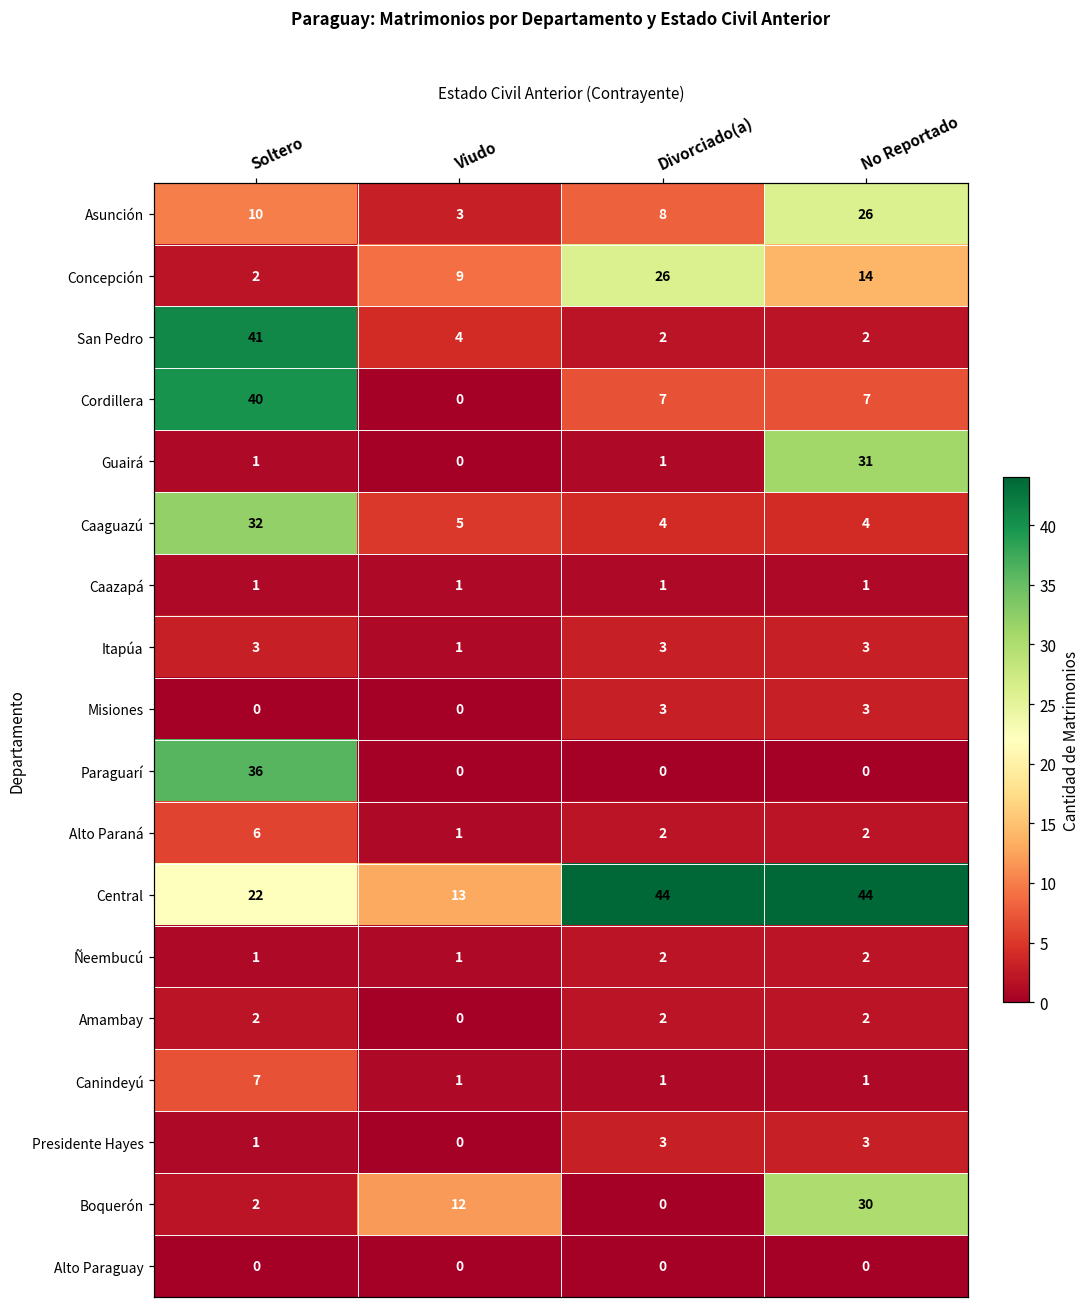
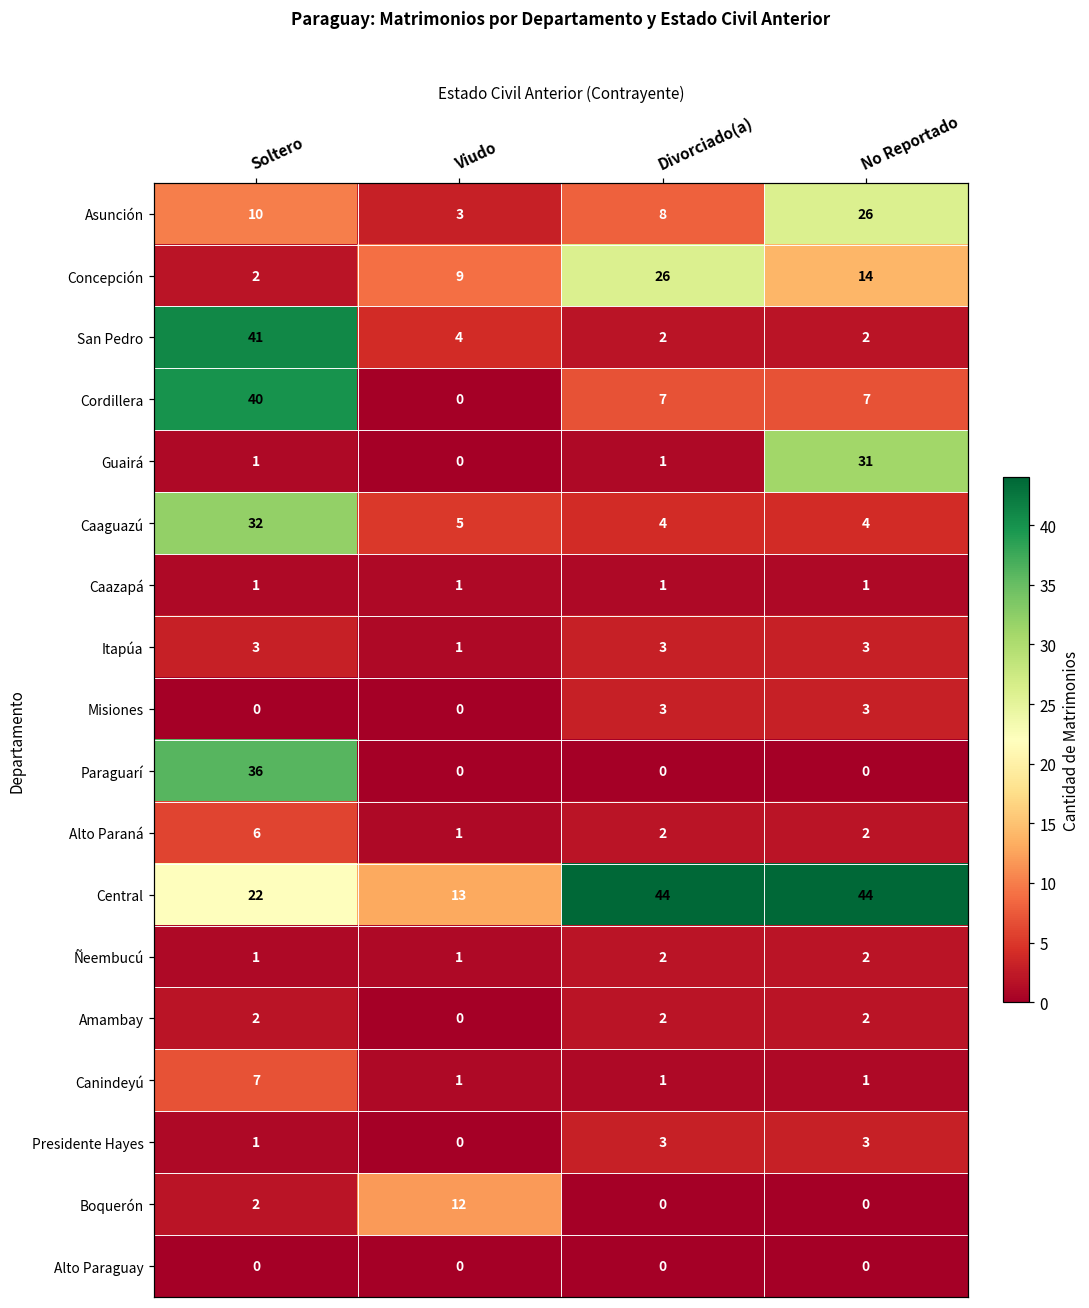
Boquerón, No Reportado: 30 -> 0
